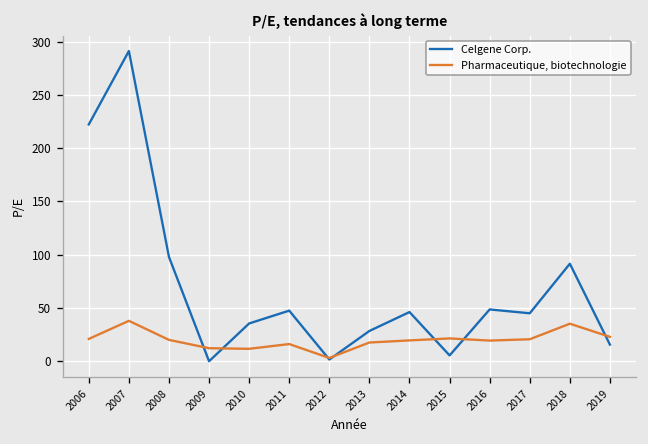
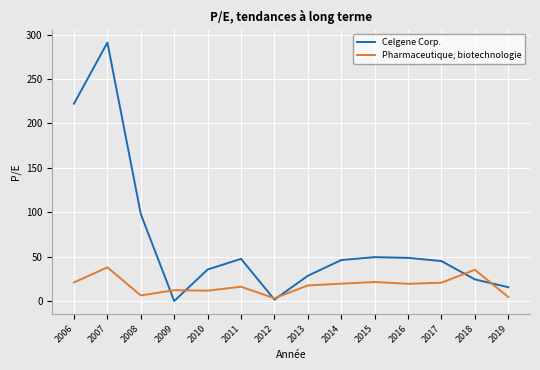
Pharmaceutique, biotechnologie, 2008: 20 -> 10
Celgene Corp., 2015: 10 -> 50
Celgene Corp., 2018: 90 -> 20
Pharmaceutique, biotechnologie, 2019: 20 -> 0
